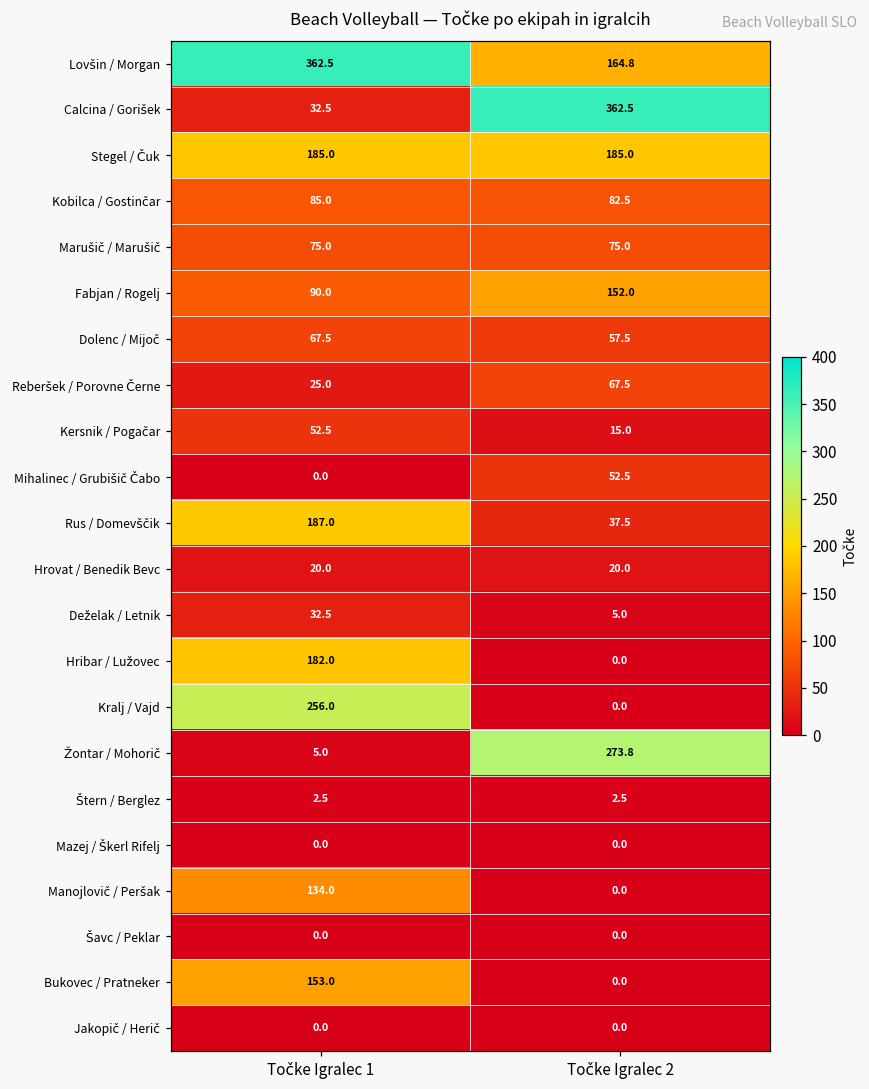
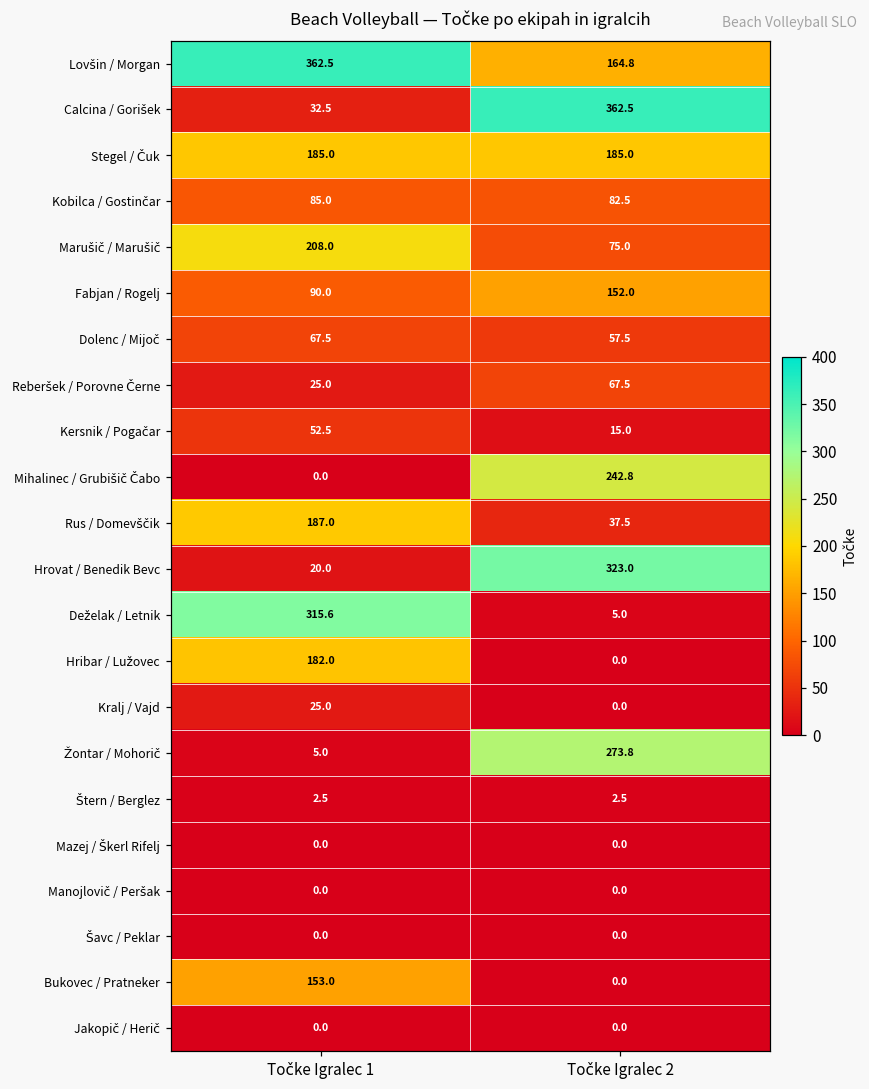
Marušič / Marušič, Točke Igralec 1: 75.0 -> 208.0
Mihalinec / Grubišič Čabo, Točke Igralec 2: 52.5 -> 242.8
Hrovat / Benedik Bevc, Točke Igralec 2: 20.0 -> 323.0
Deželak / Letnik, Točke Igralec 1: 32.5 -> 315.6
Kralj / Vajd, Točke Igralec 1: 256.0 -> 25.0
Manojlovič / Peršak, Točke Igralec 1: 134.0 -> 0.0
